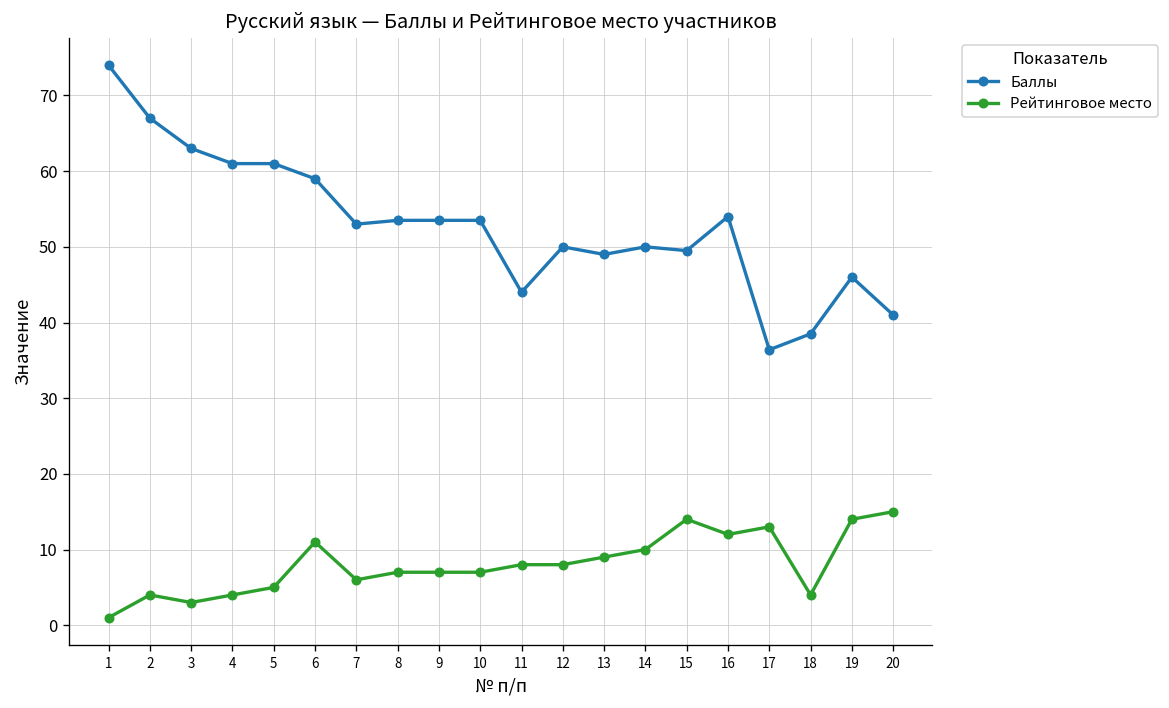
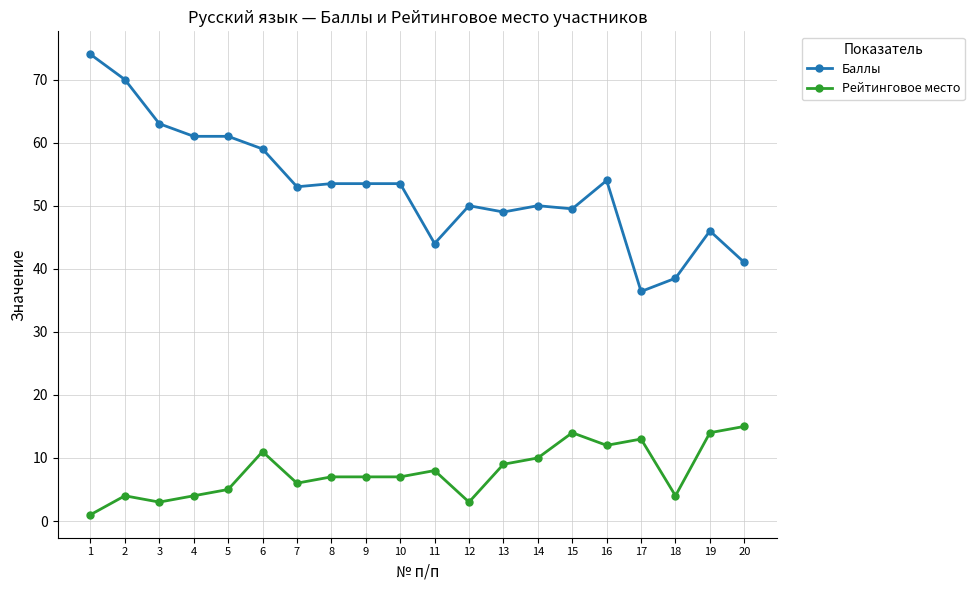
Баллы, 2: 67 -> 70
Рейтинговое место, 12: 8 -> 3
